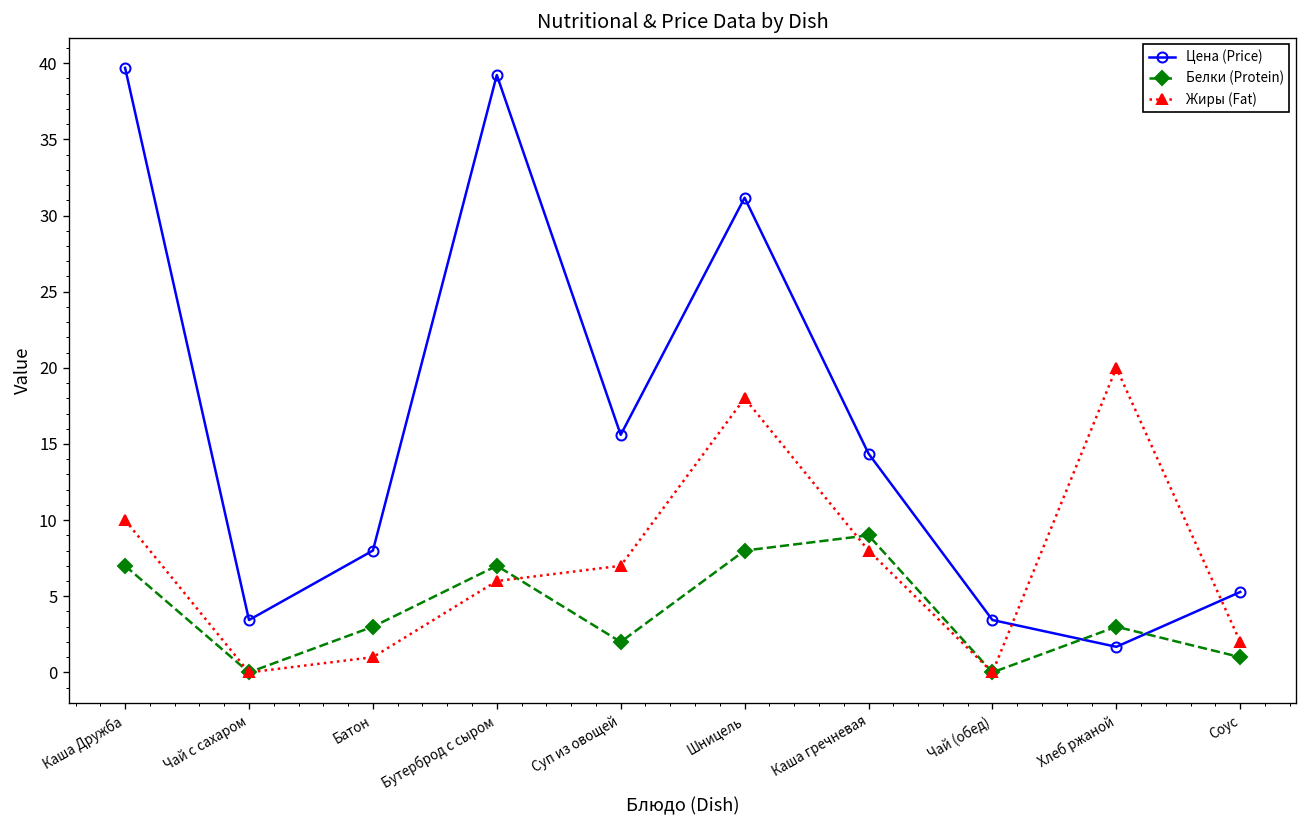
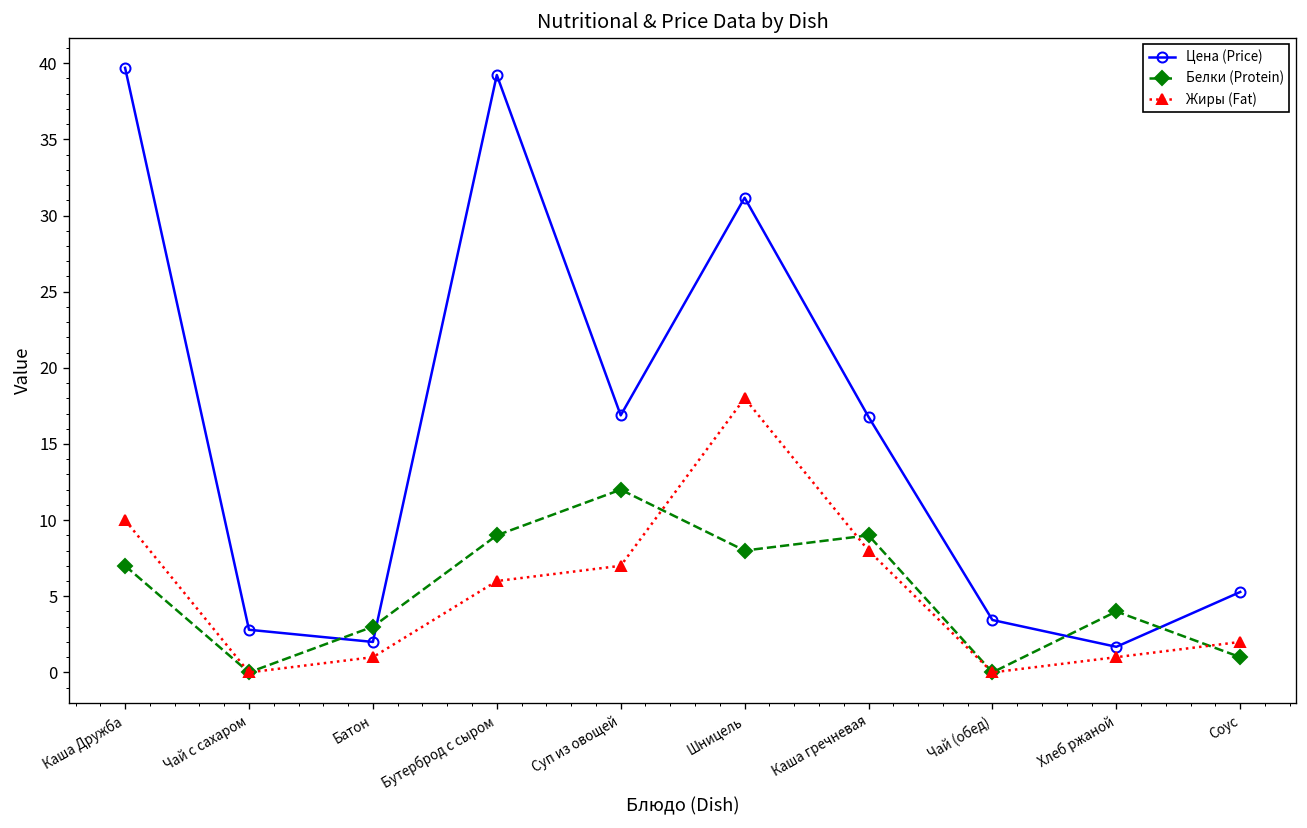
Цена (Price), Чай с сахаром: 3.4 -> 2.8
Цена (Price), Батон: 8 -> 2
Белки (Protein), Бутерброд с сыром: 7 -> 9
Цена (Price), Суп из овощей: 15.6 -> 16.9
Белки (Protein), Суп из овощей: 2 -> 12
Цена (Price), Каша гречневая: 14.4 -> 16.8
Белки (Protein), Хлеб ржаной: 3 -> 4
Жиры (Fat), Хлеб ржаной: 20 -> 1
